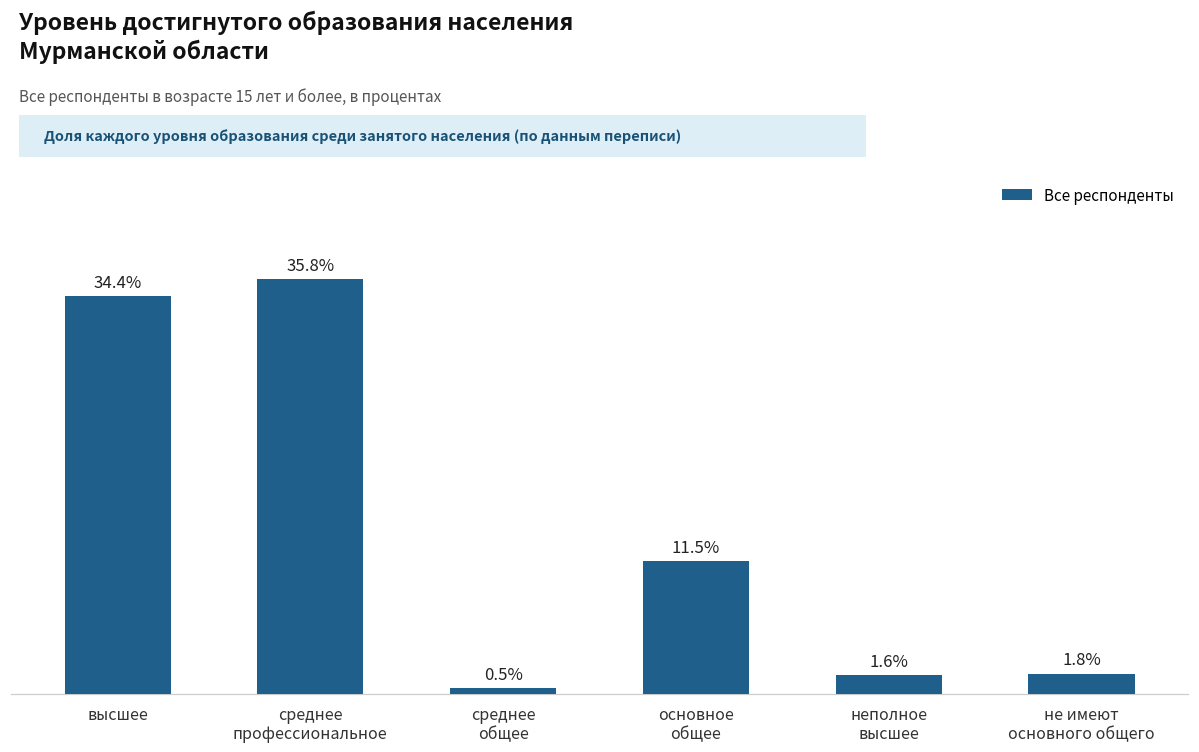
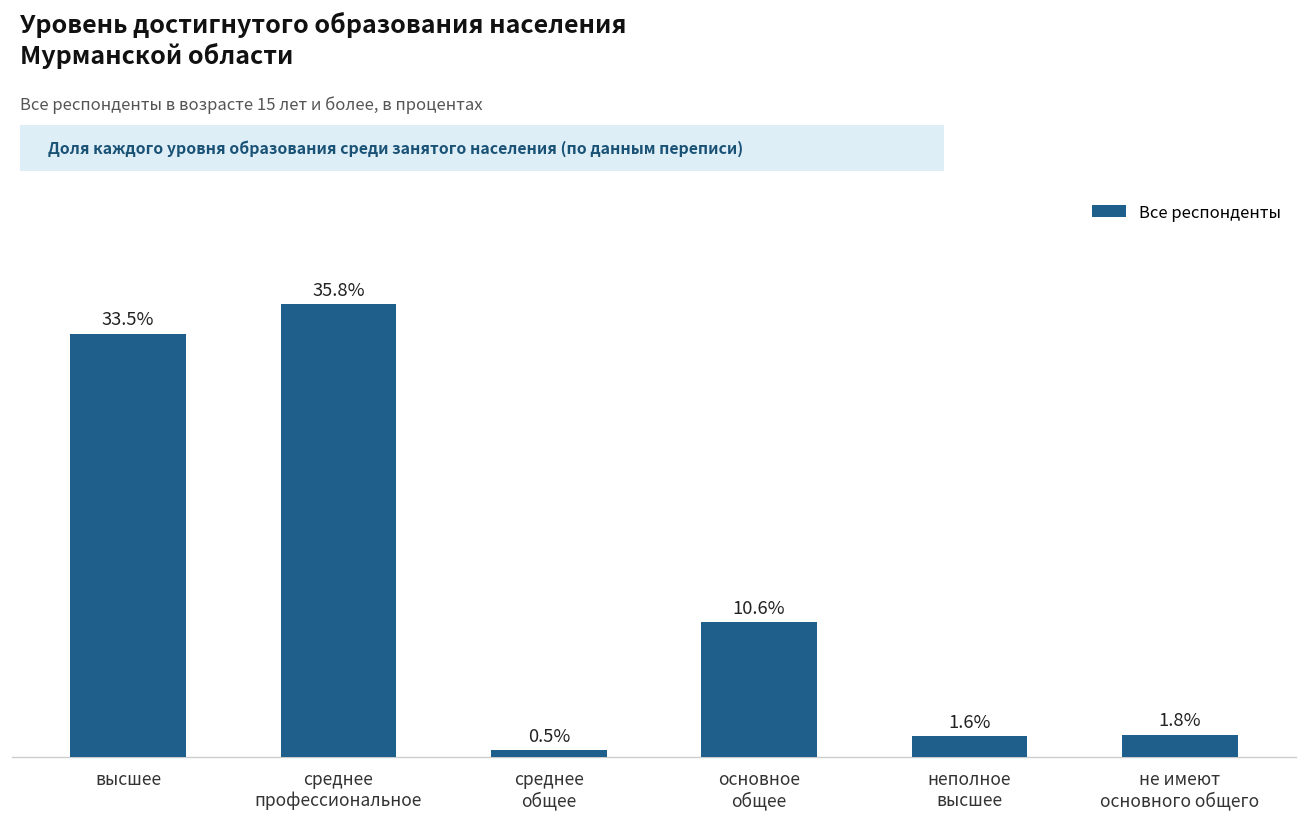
высшее: 34.4% -> 33.5%
основное общее: 11.5% -> 10.6%
